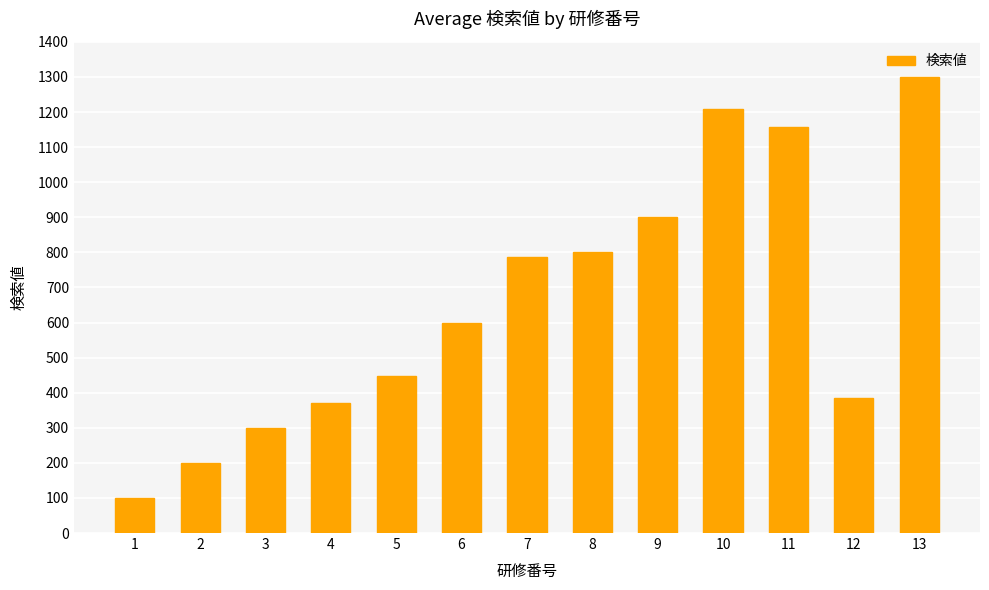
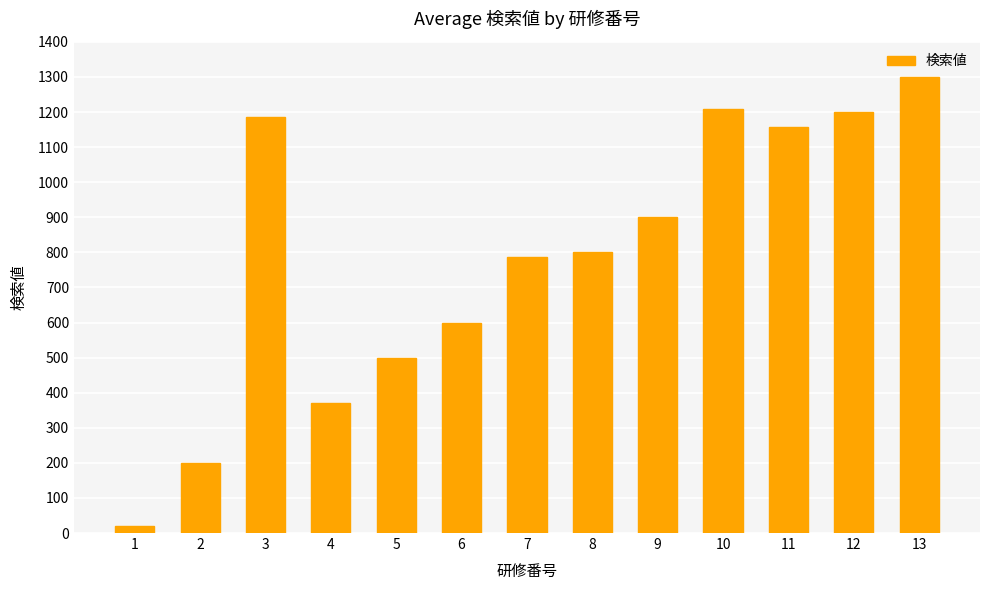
1: 100 -> 20
3: 300 -> 1190
5: 450 -> 500
12: 390 -> 1200
